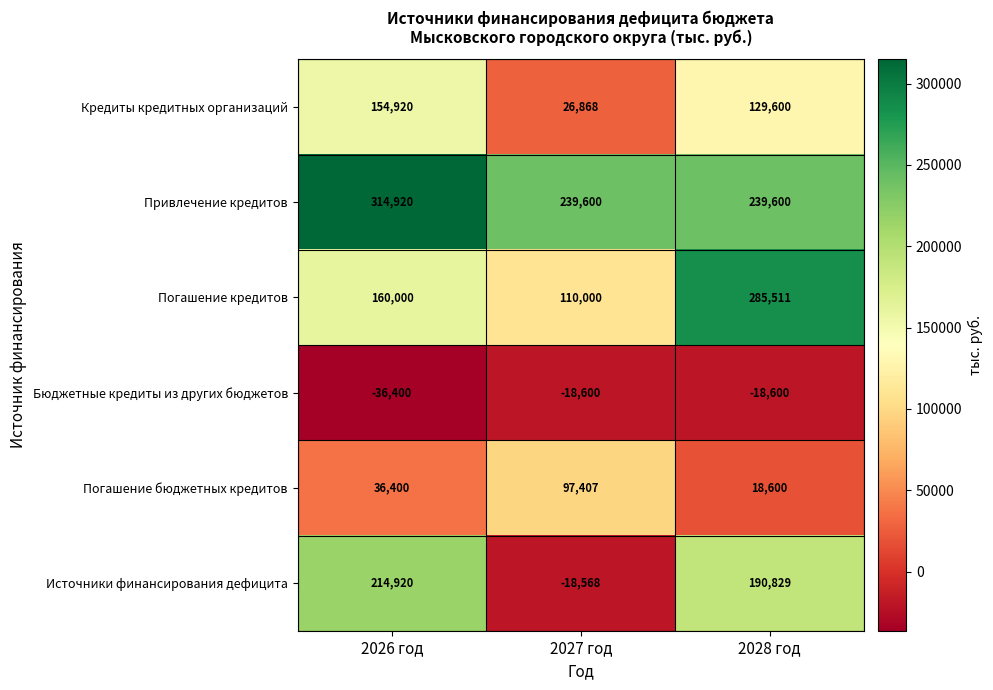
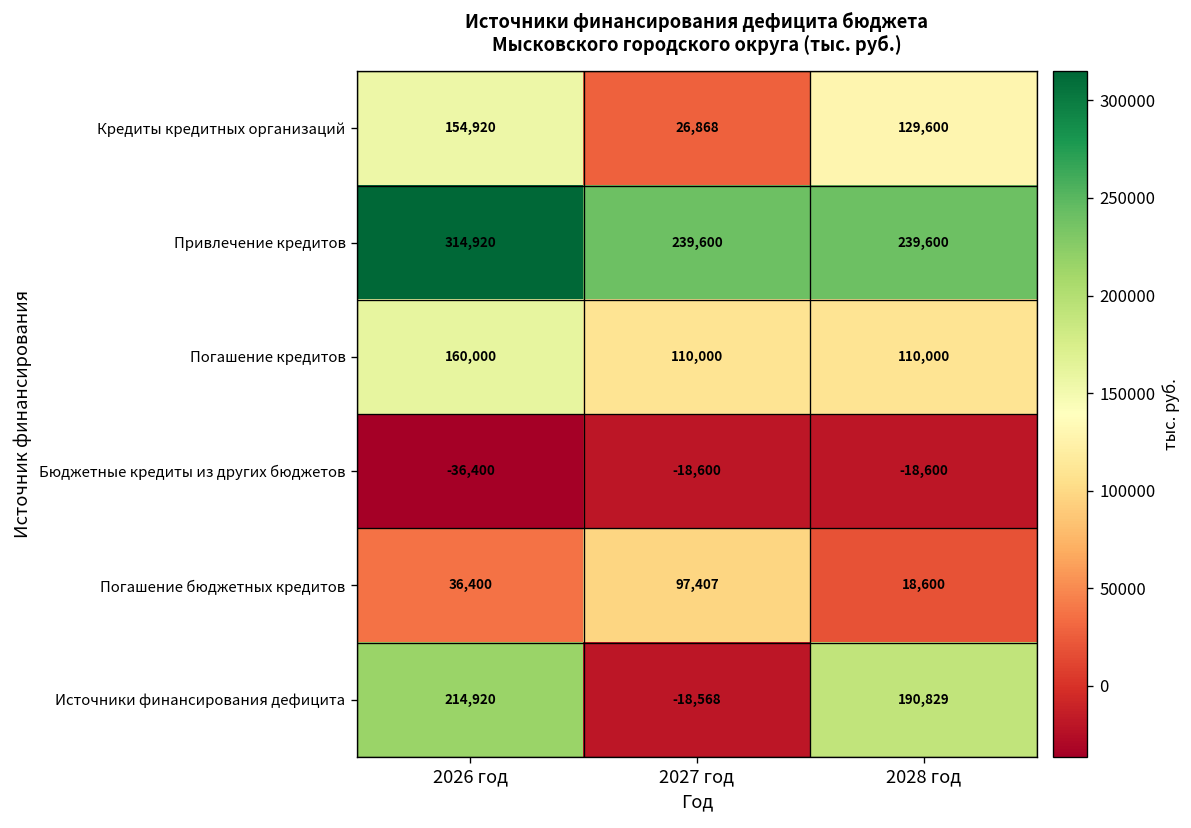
Погашение кредитов, 2028 год: 285,511 -> 110,000
